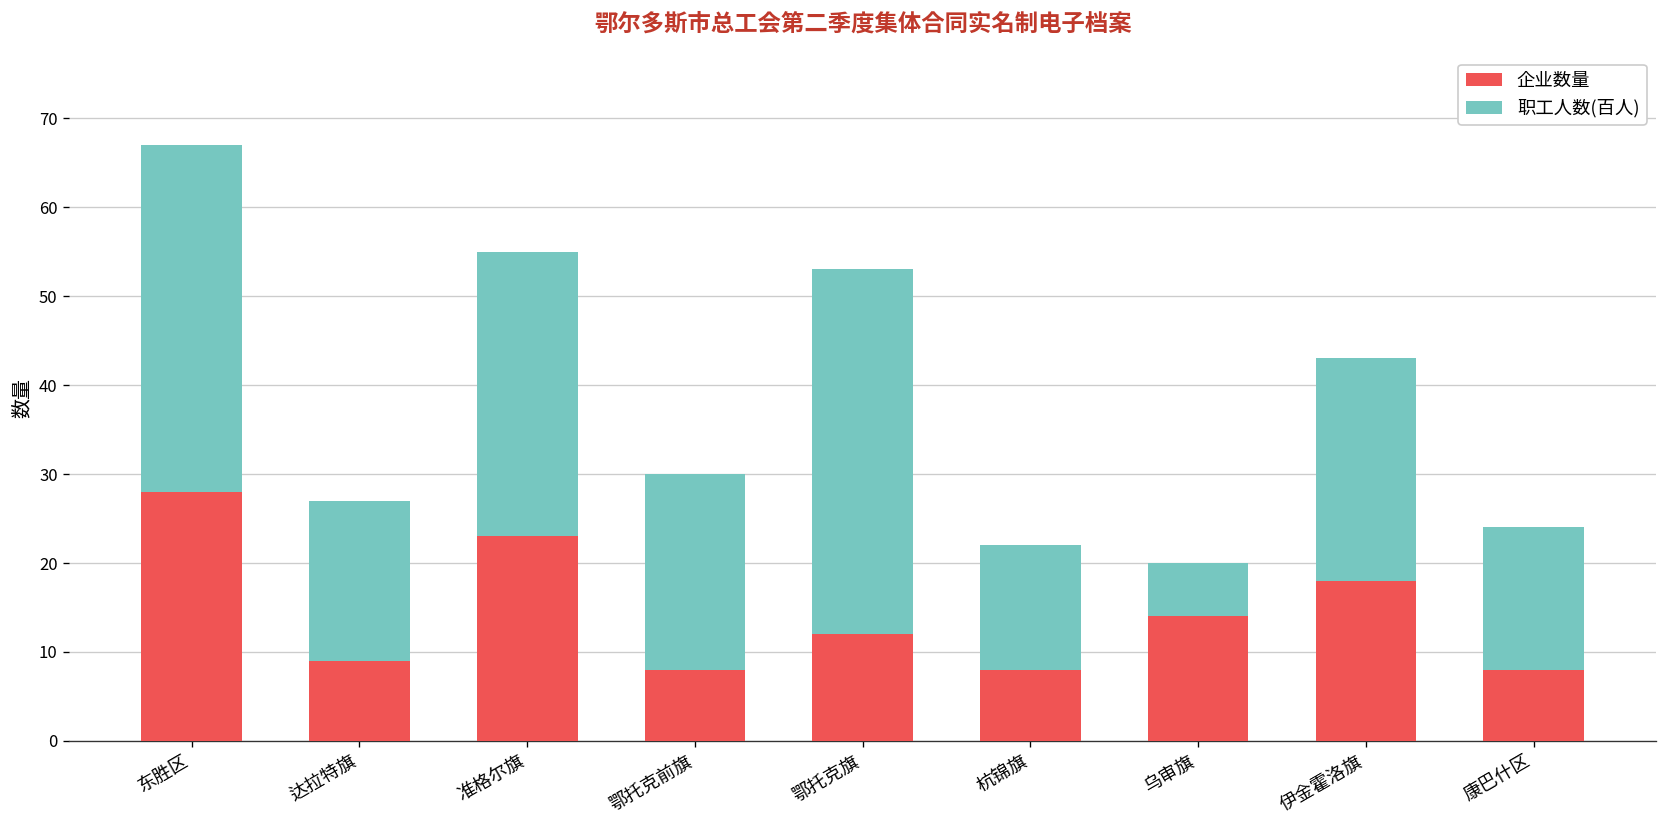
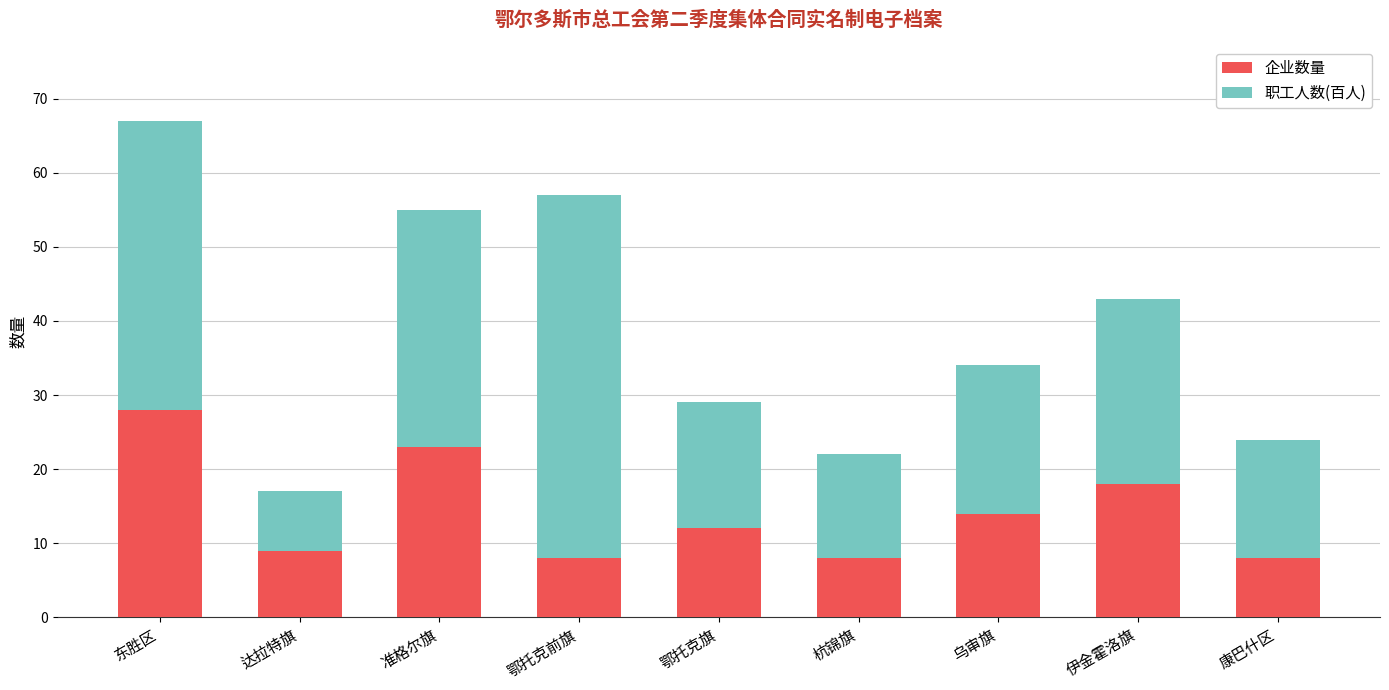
职工人数(百人), 达拉特旗: 18 -> 8
职工人数(百人), 鄂托克前旗: 22 -> 49
职工人数(百人), 鄂托克旗: 41 -> 17
职工人数(百人), 乌审旗: 6 -> 20
